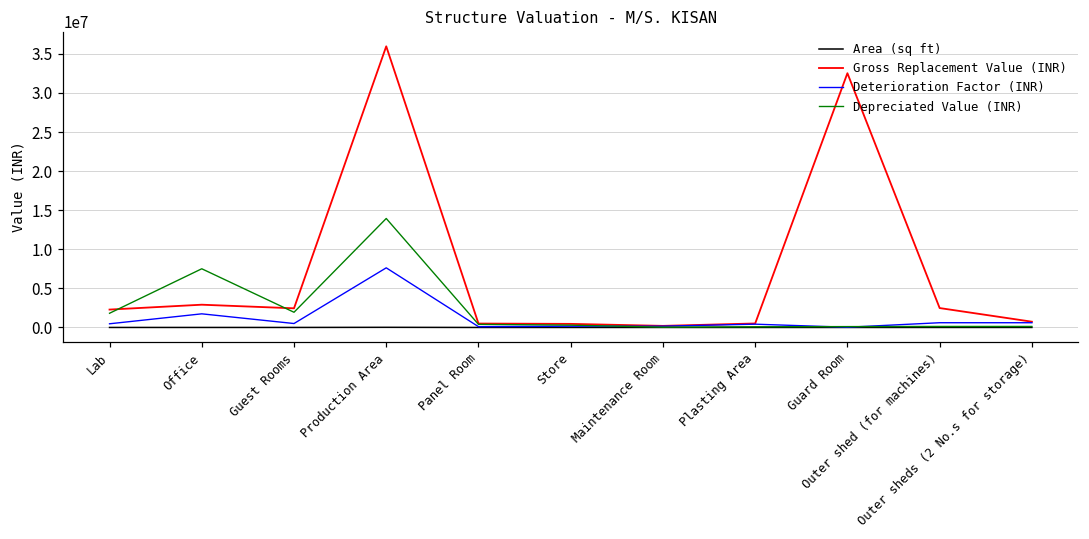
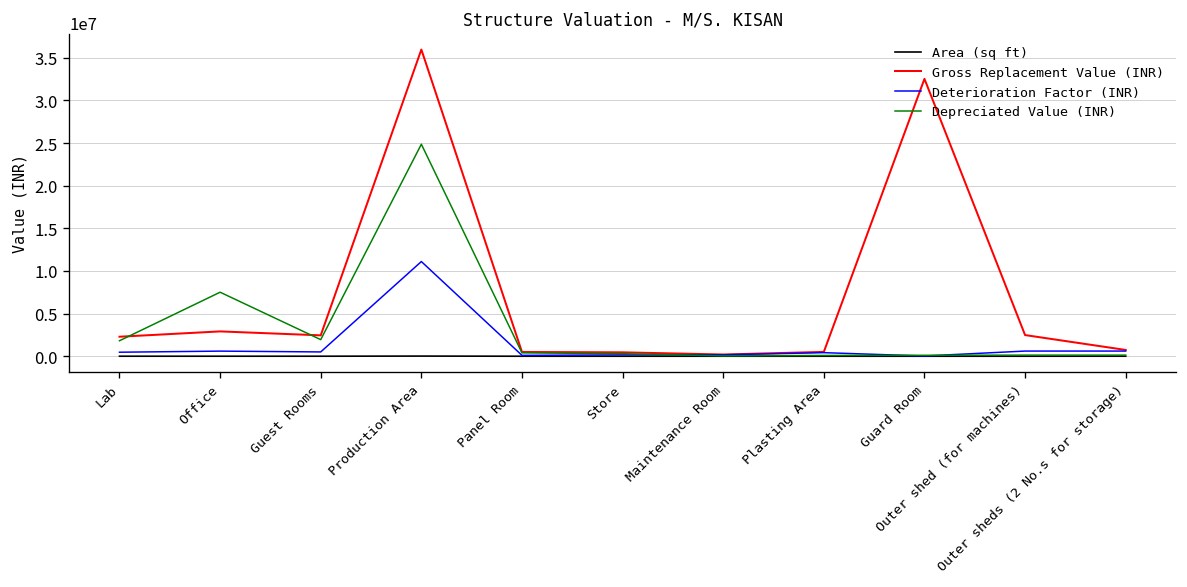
Deterioration Factor (INR), Office: 2000000 -> 1000000
Deterioration Factor (INR), Production Area: 8000000 -> 11000000
Depreciated Value (INR), Production Area: 14000000 -> 25000000
